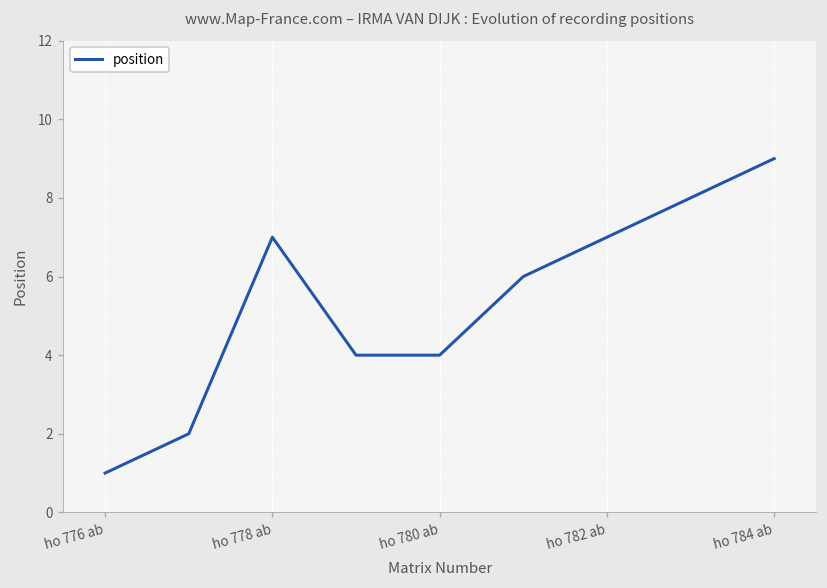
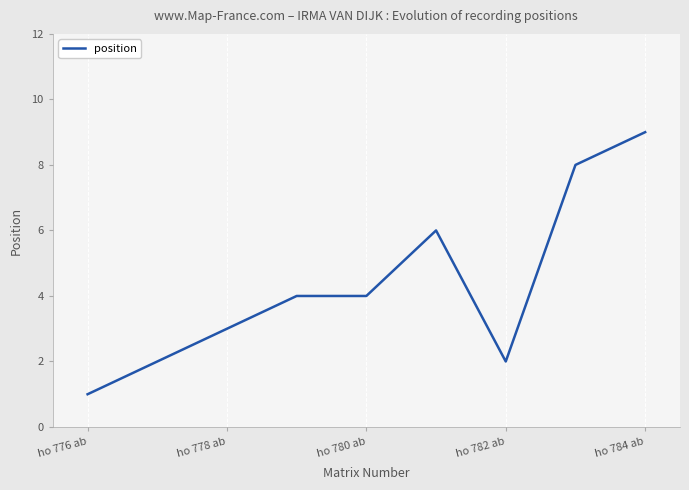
ho 778 ab: 7 -> 3
ho 782 ab: 7 -> 2
